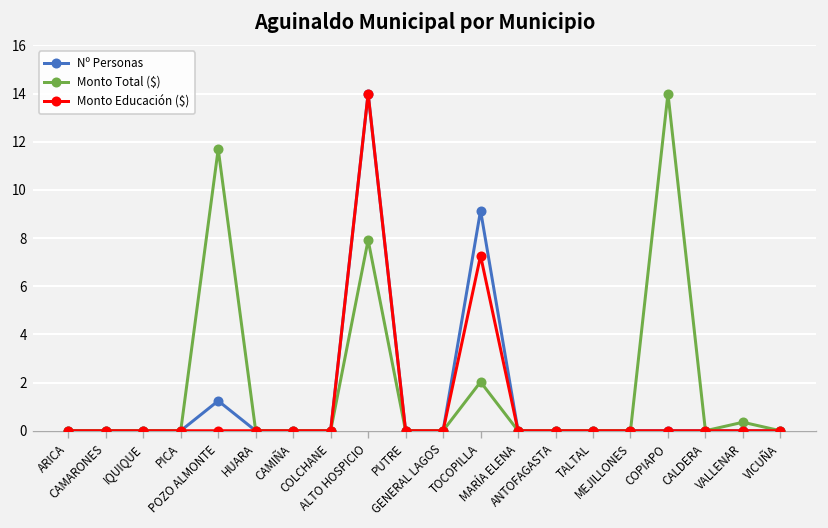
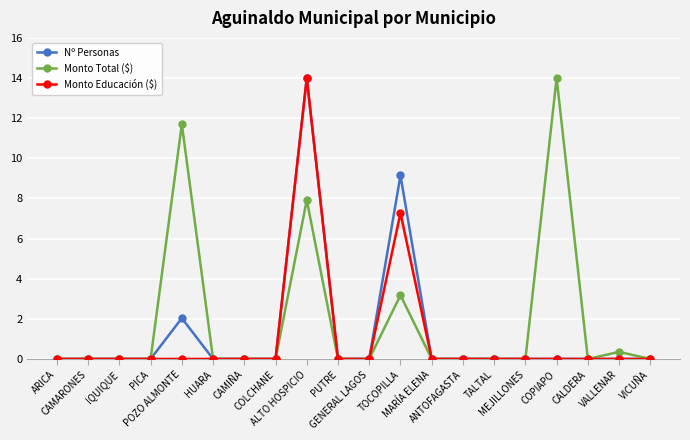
Nº Personas, POZO ALMONTE: 1.2 -> 2.0
Monto Total ($), TOCOPILLA: 2.0 -> 3.2
